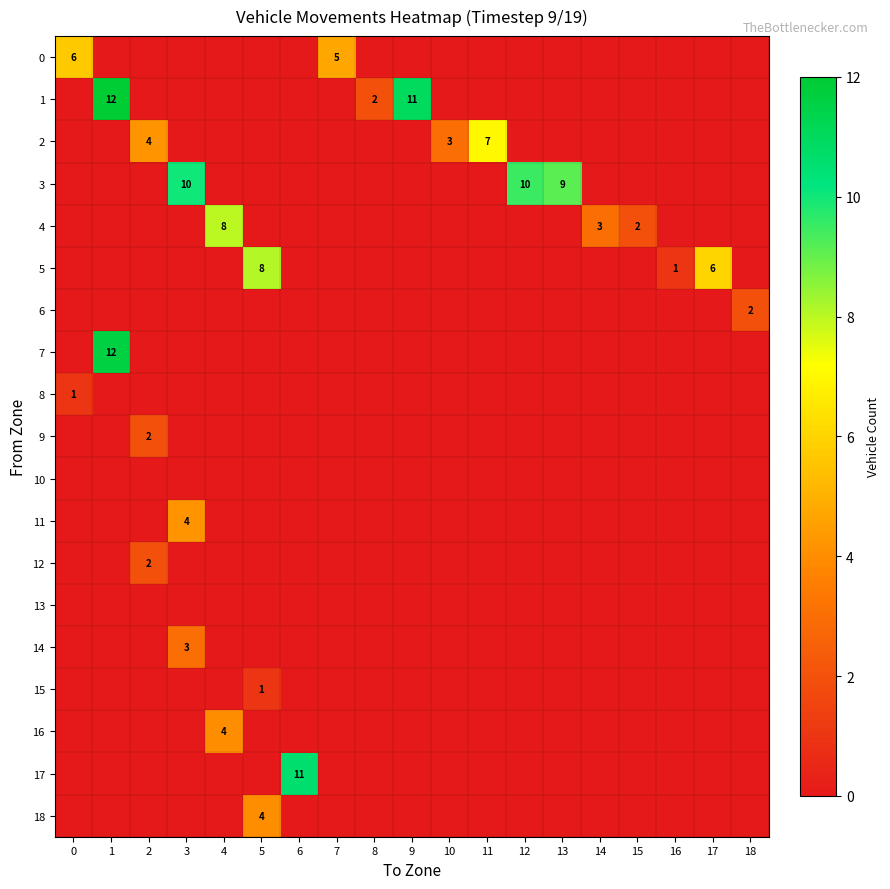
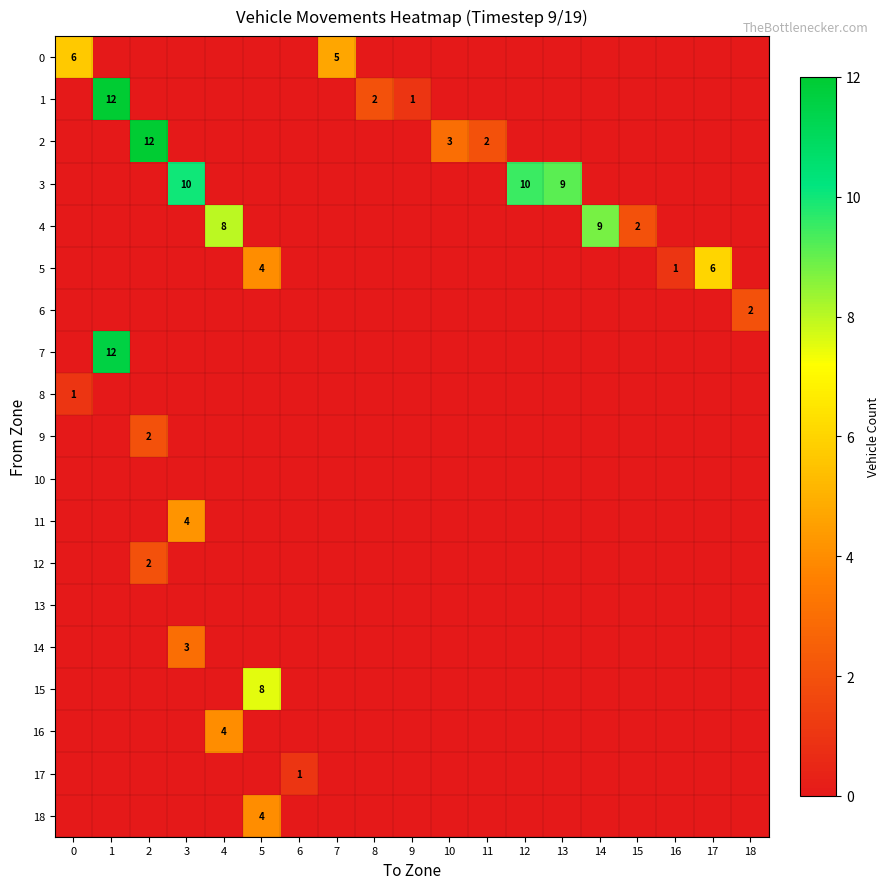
1, 9: 11 -> 1
2, 2: 4 -> 12
2, 11: 7 -> 2
4, 14: 3 -> 9
5, 5: 8 -> 4
15, 5: 1 -> 8
17, 6: 11 -> 1
